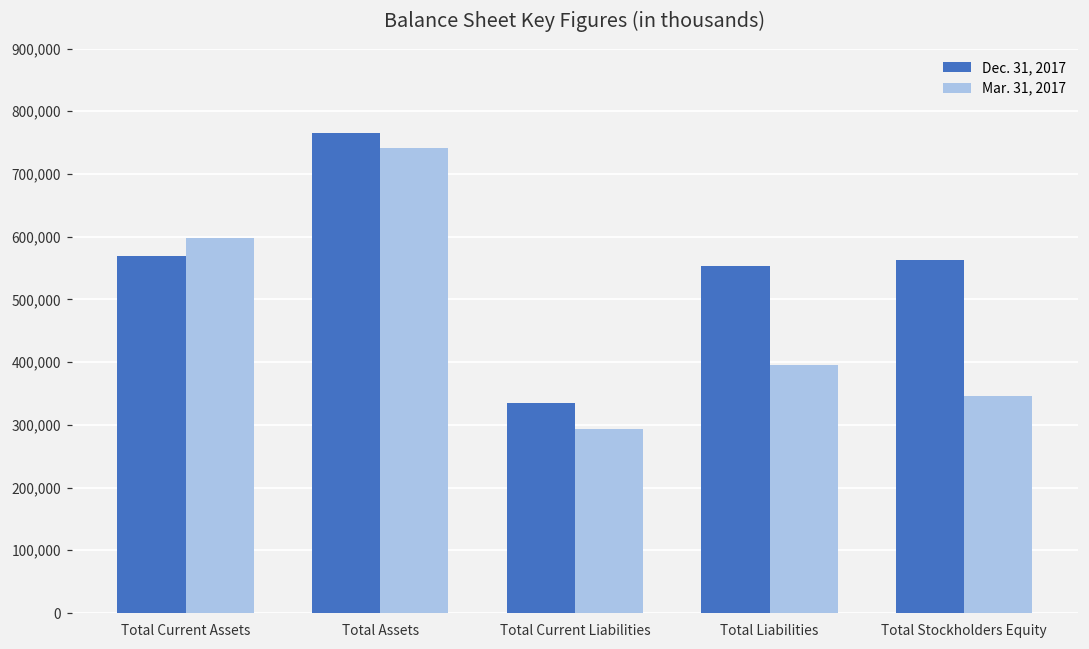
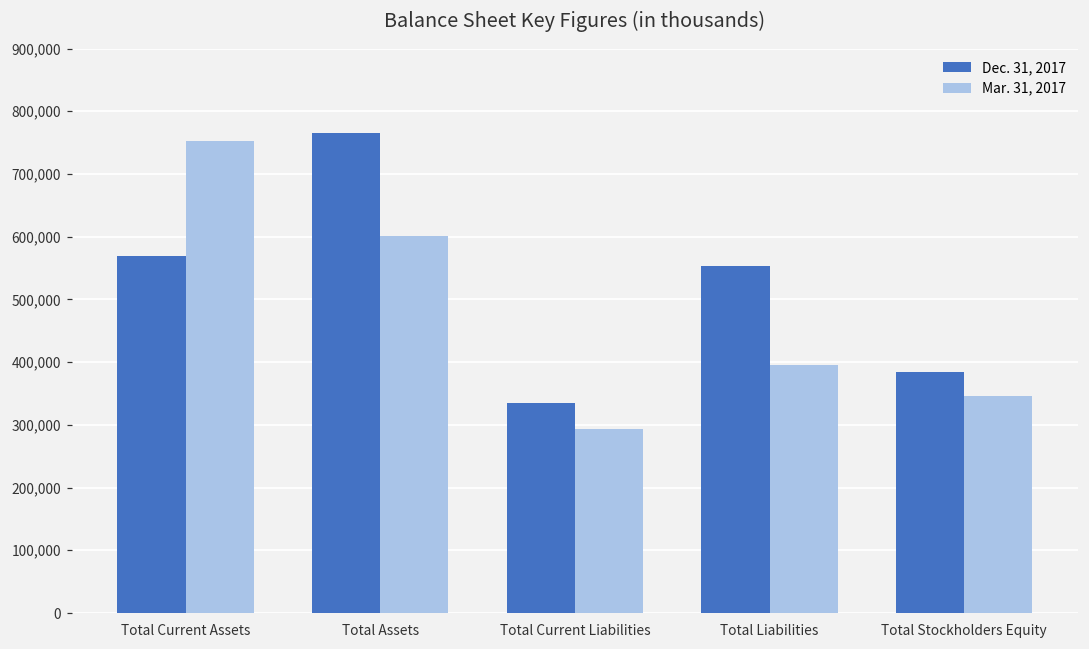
Mar. 31, 2017, Total Current Assets: 600,000 -> 750,000
Mar. 31, 2017, Total Assets: 740,000 -> 600,000
Dec. 31, 2017, Total Stockholders Equity: 560,000 -> 380,000
